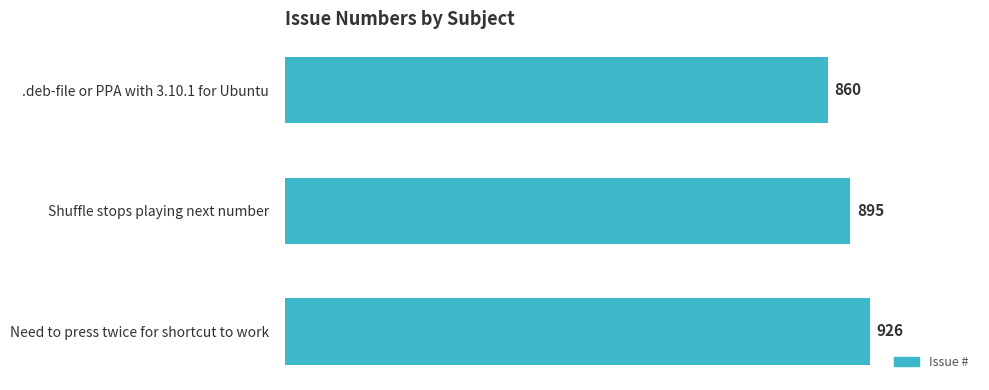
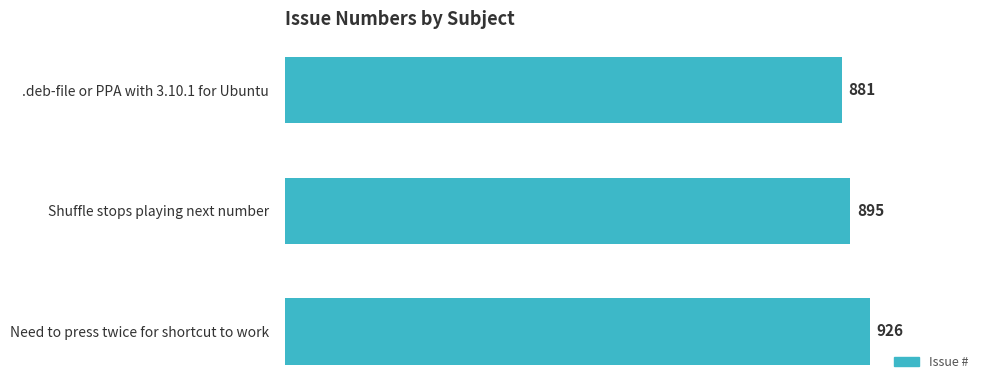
.deb-file or PPA with 3.10.1 for Ubuntu: 860 -> 881
